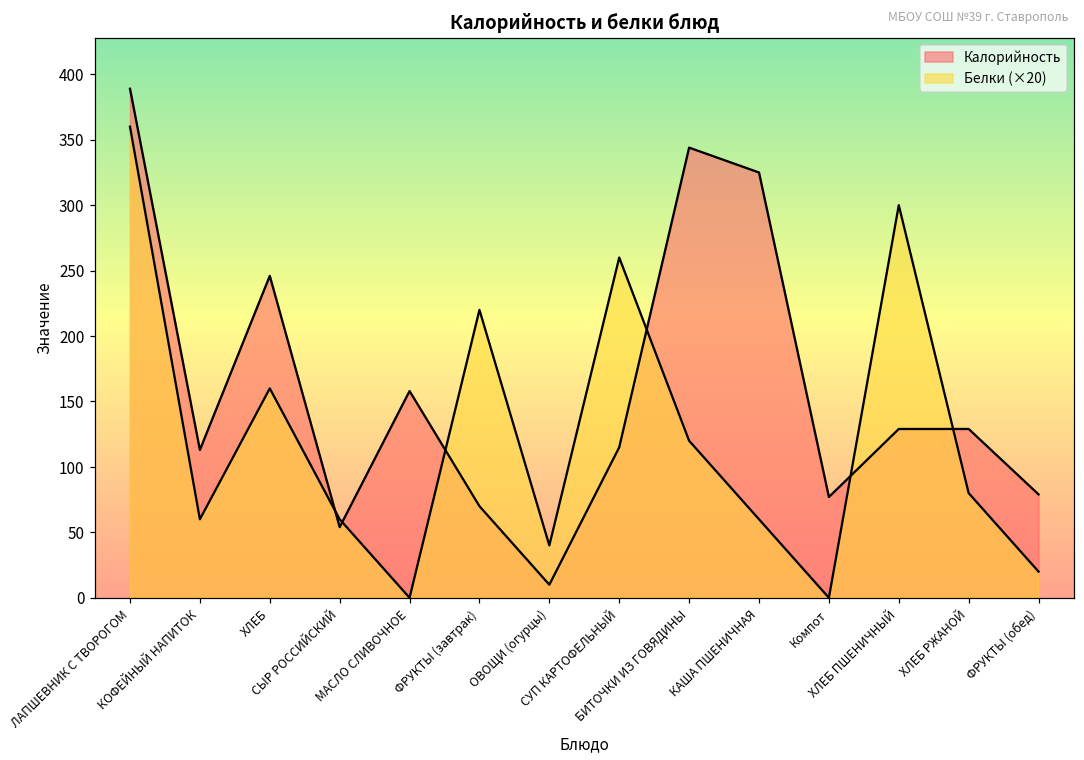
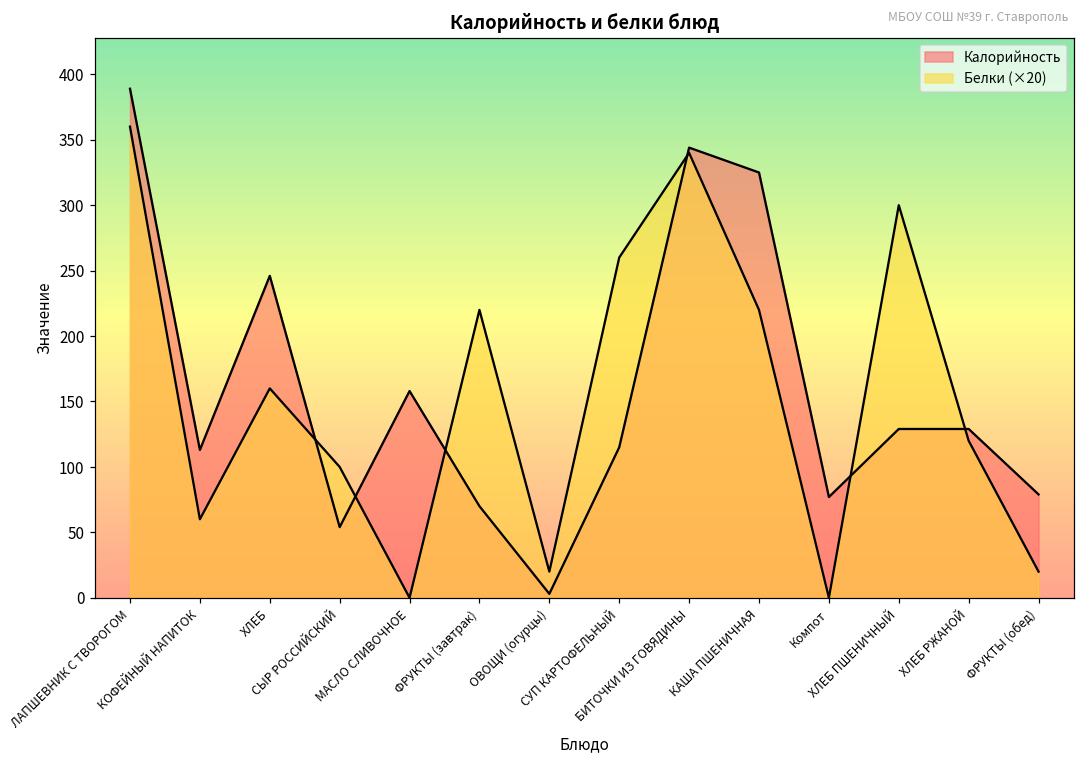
Белки (×20), СЫР РОССИЙСКИЙ: 60 -> 100
Калорийность, ОВОЩИ (огурцы): 10 -> 3
Белки (×20), ОВОЩИ (огурцы): 40 -> 20
Белки (×20), БИТОЧКИ ИЗ ГОВЯДИНЫ: 120 -> 340
Белки (×20), КАША ПШЕНИЧНАЯ: 60 -> 220
Белки (×20), ХЛЕБ РЖАНОЙ: 80 -> 120
